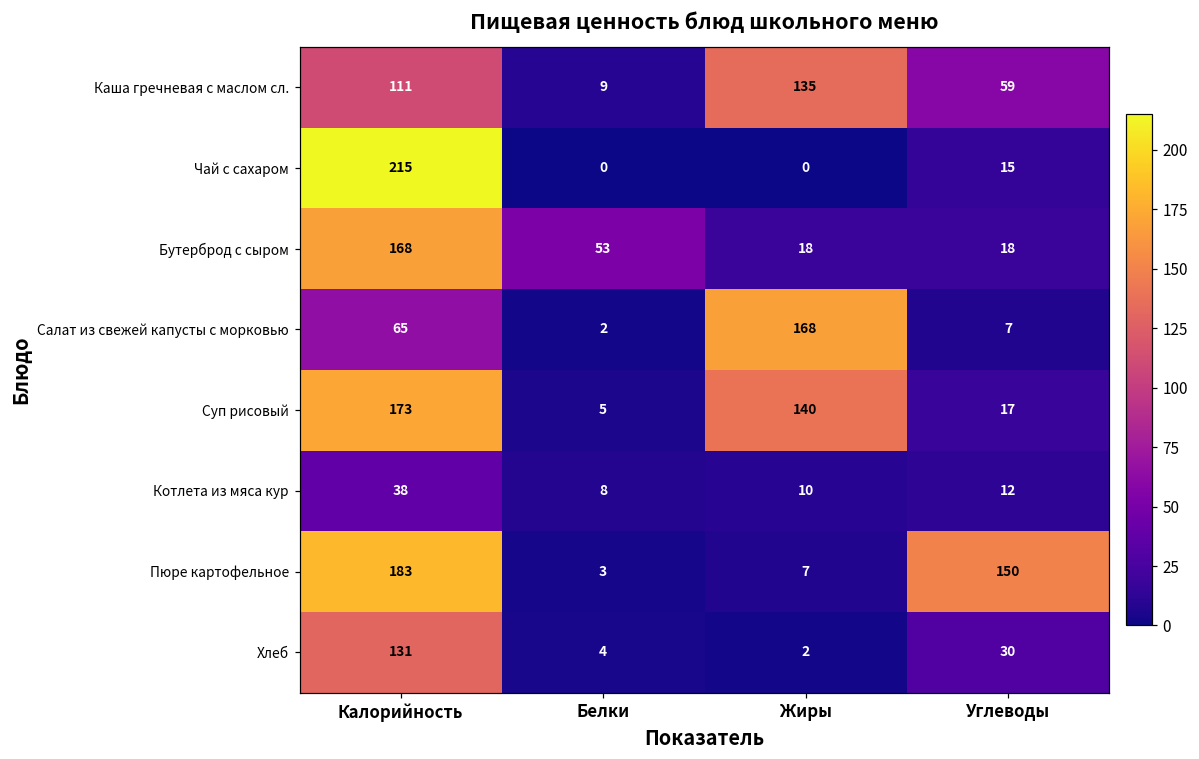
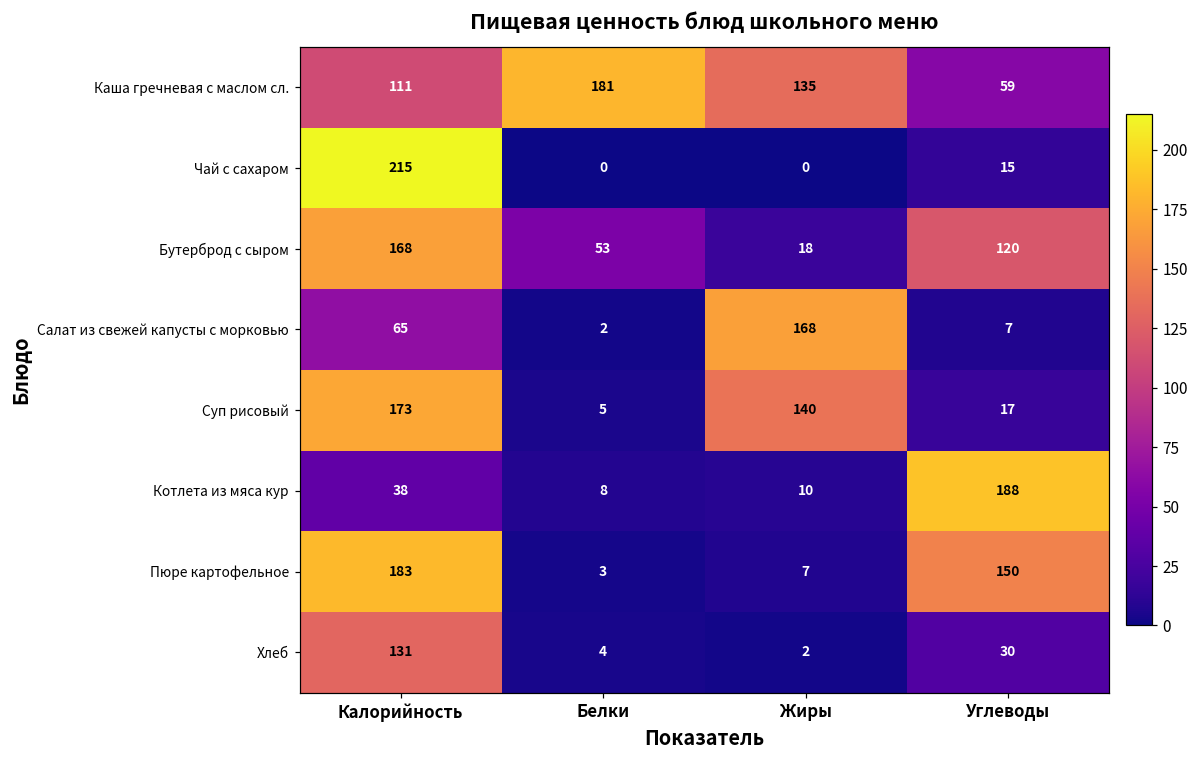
Каша гречневая с маслом сл., Белки: 9 -> 181
Бутерброд с сыром, Углеводы: 18 -> 120
Котлета из мяса кур, Углеводы: 12 -> 188
